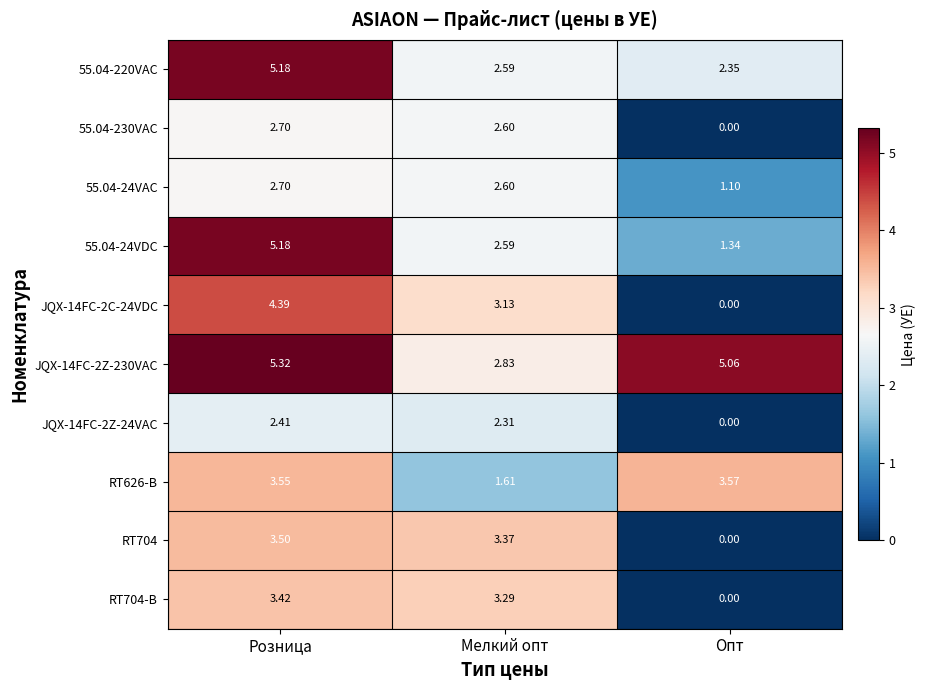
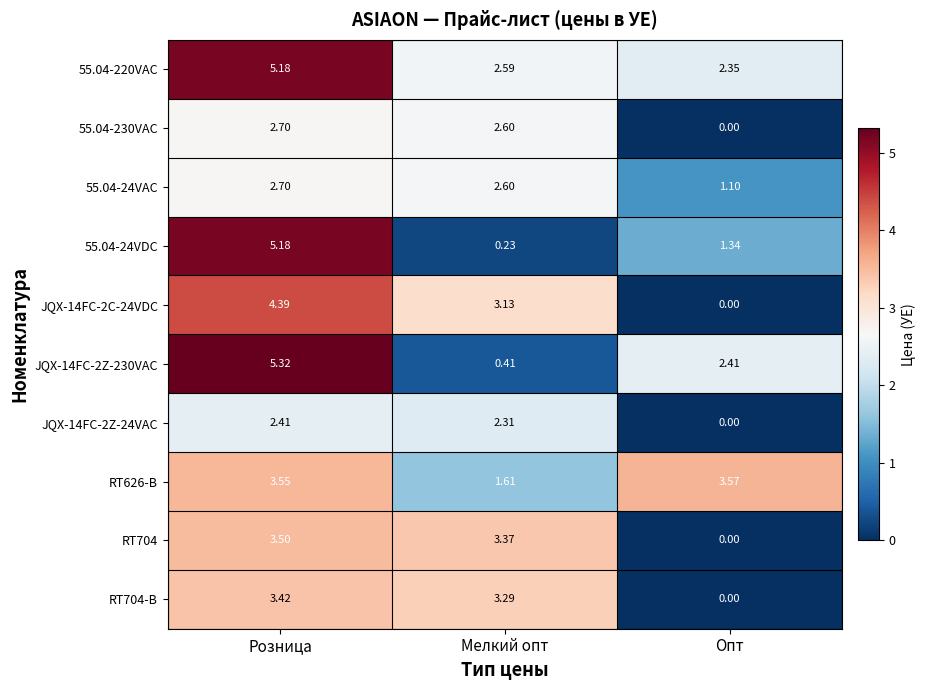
55.04-24VDC, Мелкий опт: 2.59 -> 0.23
JQX-14FC-2Z-230VAC, Мелкий опт: 2.83 -> 0.41
JQX-14FC-2Z-230VAC, Опт: 5.06 -> 2.41
